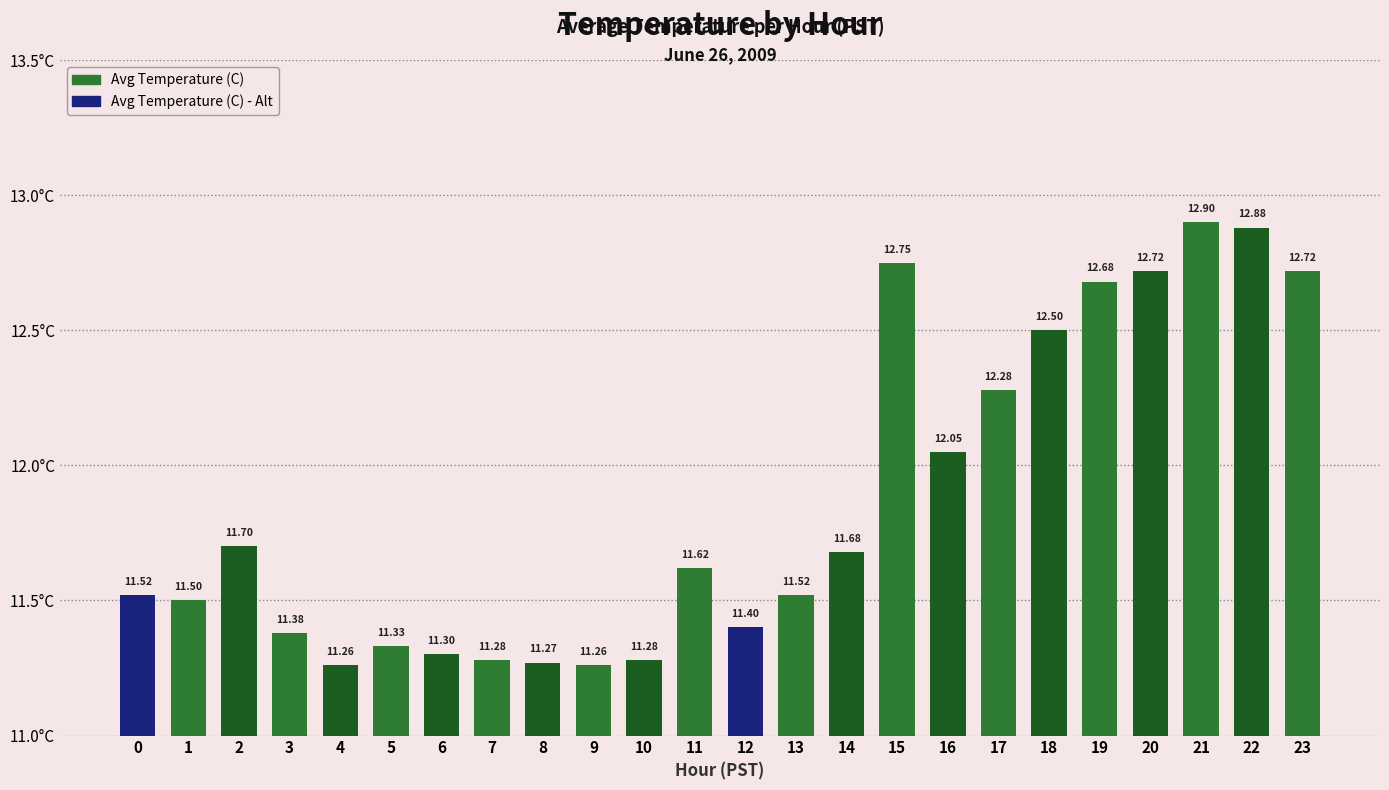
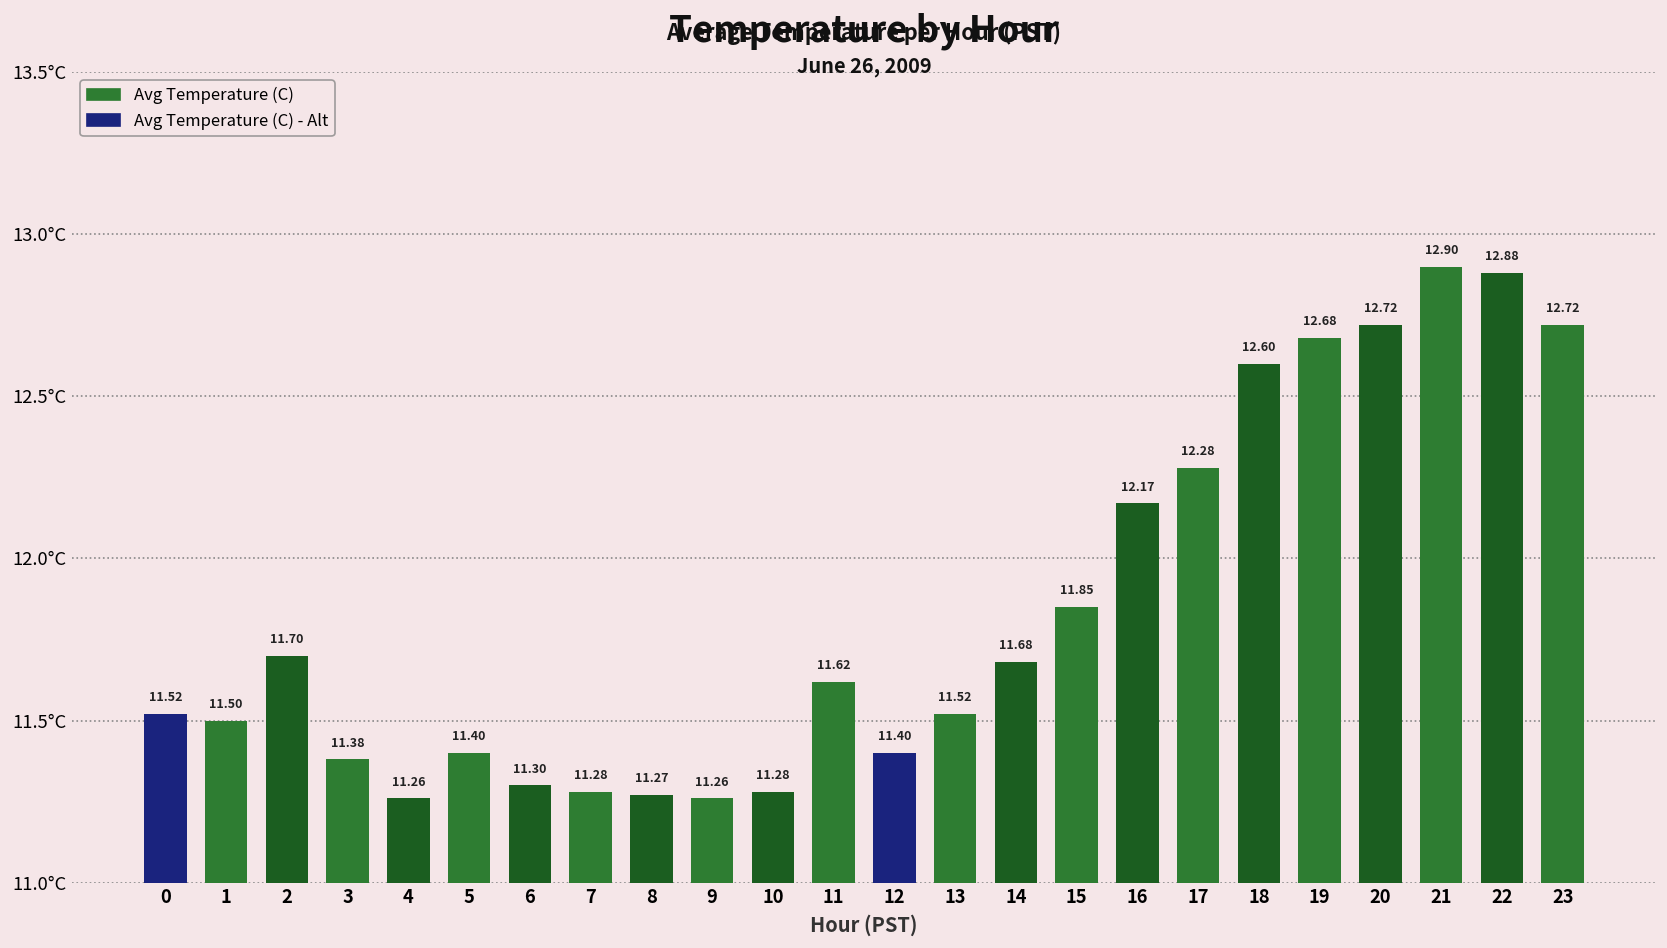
5: 11.33 -> 11.40
15: 12.75 -> 11.85
16: 12.05 -> 12.17
18: 12.50 -> 12.60
